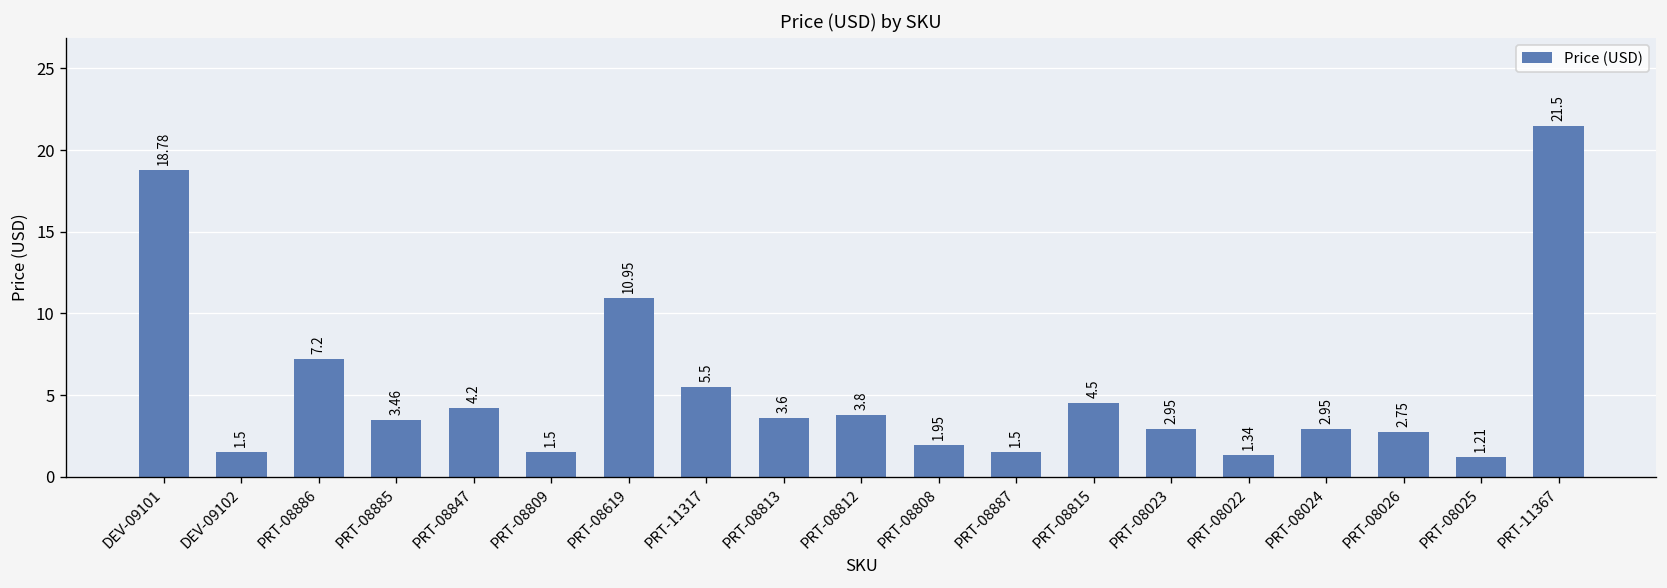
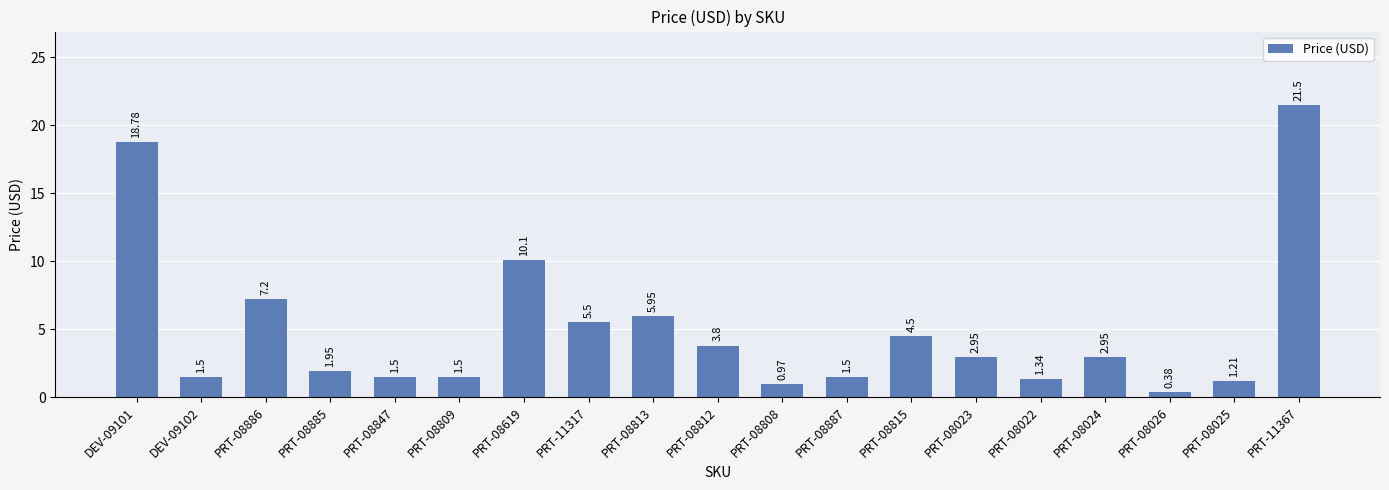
PRT-08885: 3.46 -> 1.95
PRT-08847: 4.2 -> 1.5
PRT-08619: 10.95 -> 10.1
PRT-08813: 3.6 -> 5.95
PRT-08808: 1.95 -> 0.97
PRT-08026: 2.75 -> 0.38
